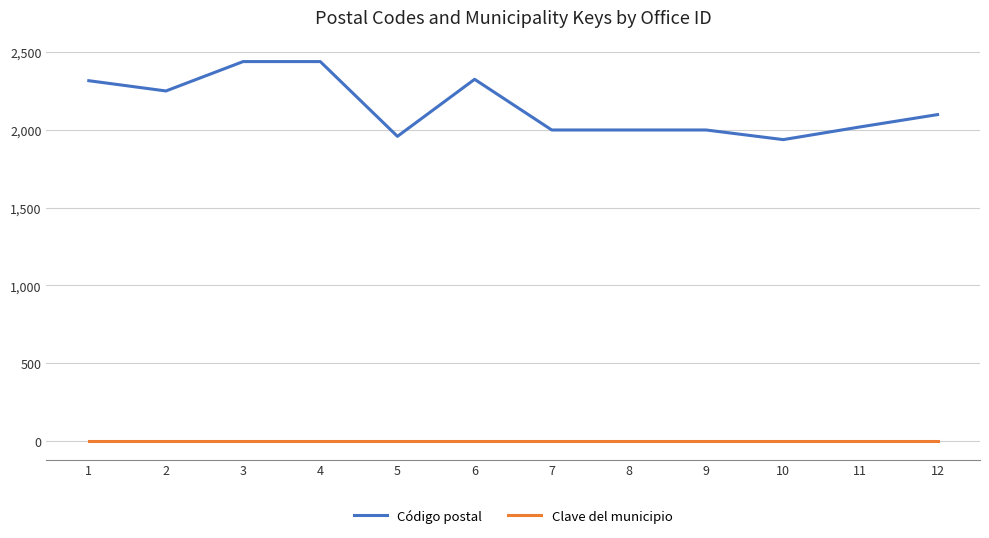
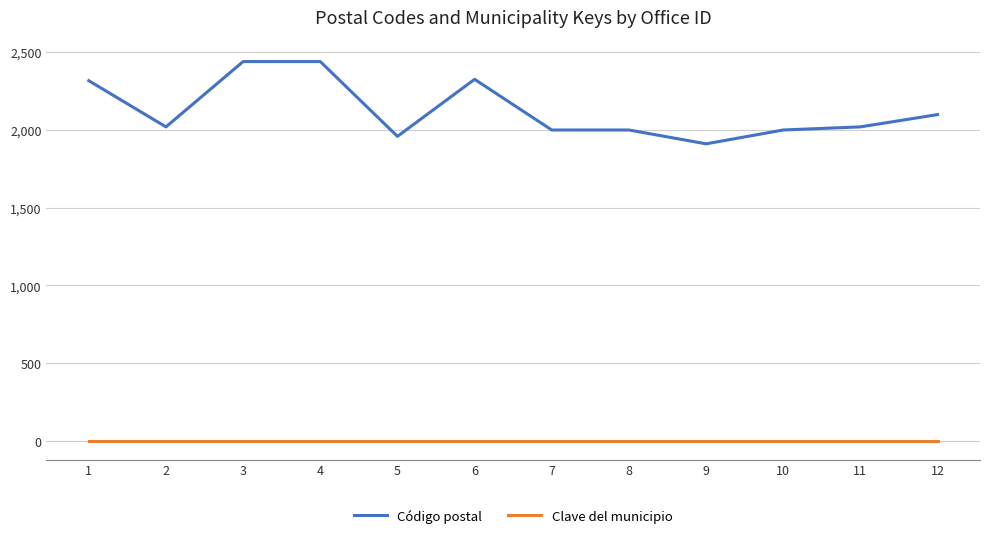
Código postal, 2: 2,250 -> 2,020
Código postal, 9: 2,000 -> 1,910
Código postal, 10: 1,940 -> 2,000
